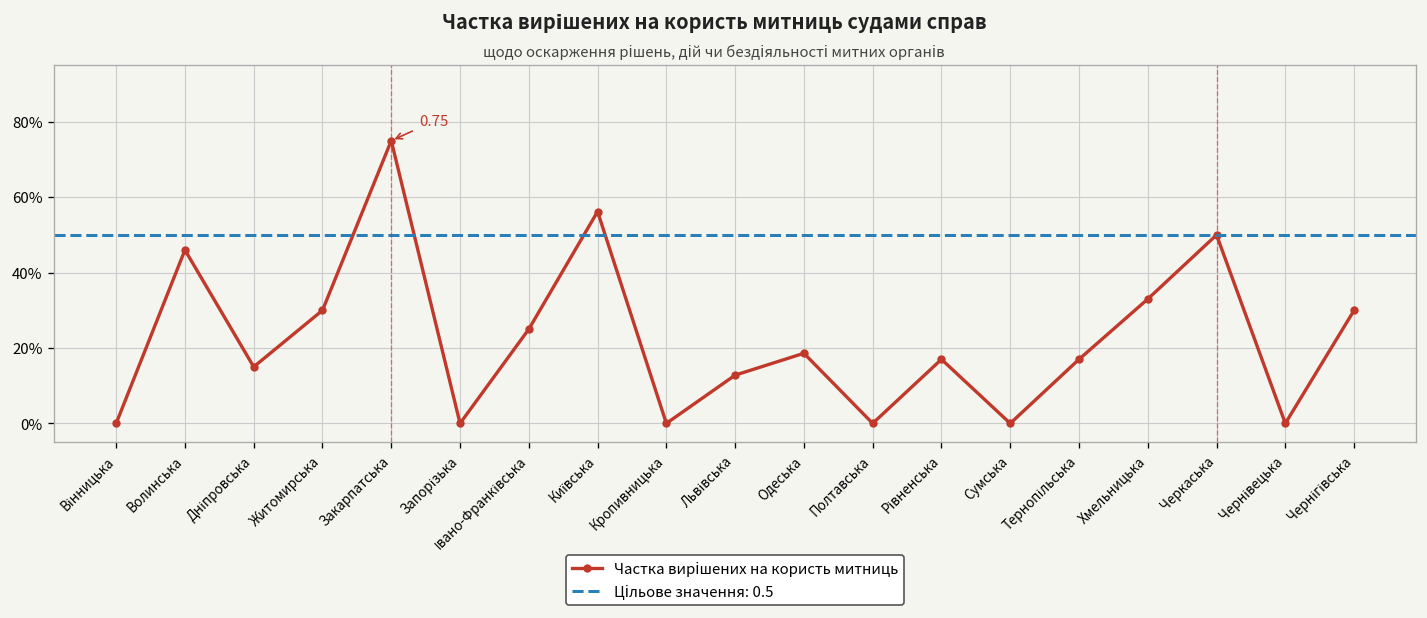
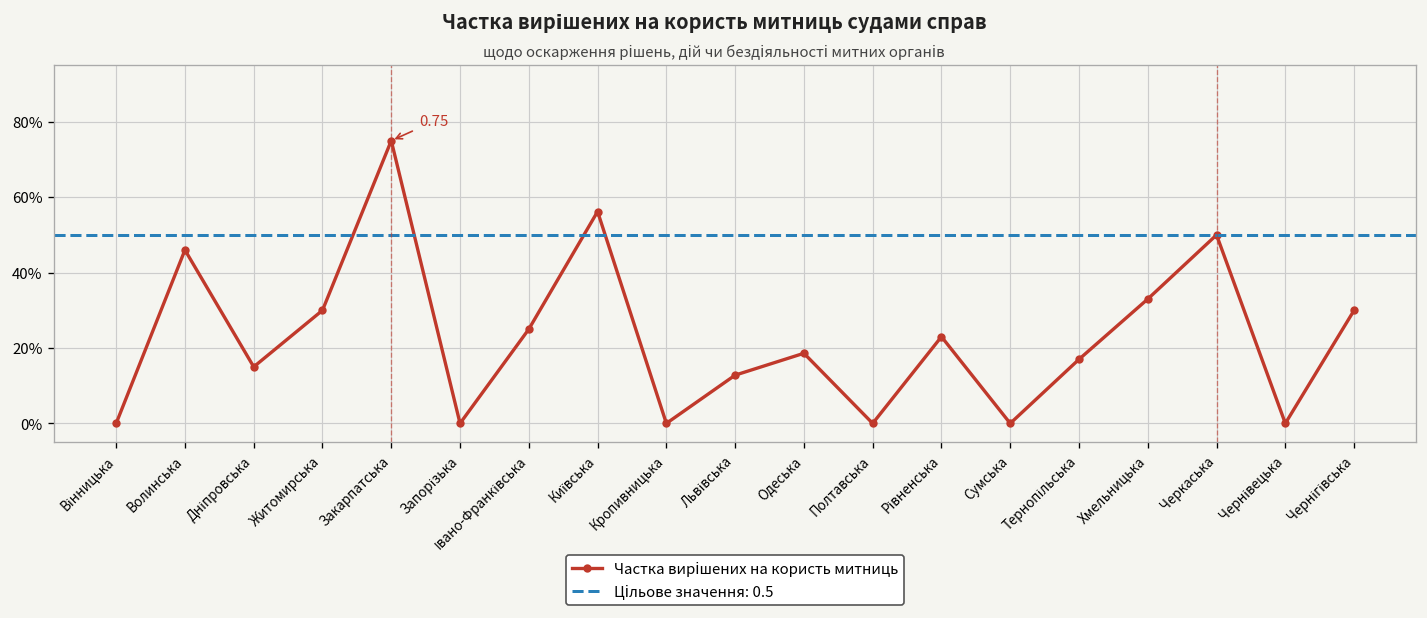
Рівненська: 17% -> 23%
